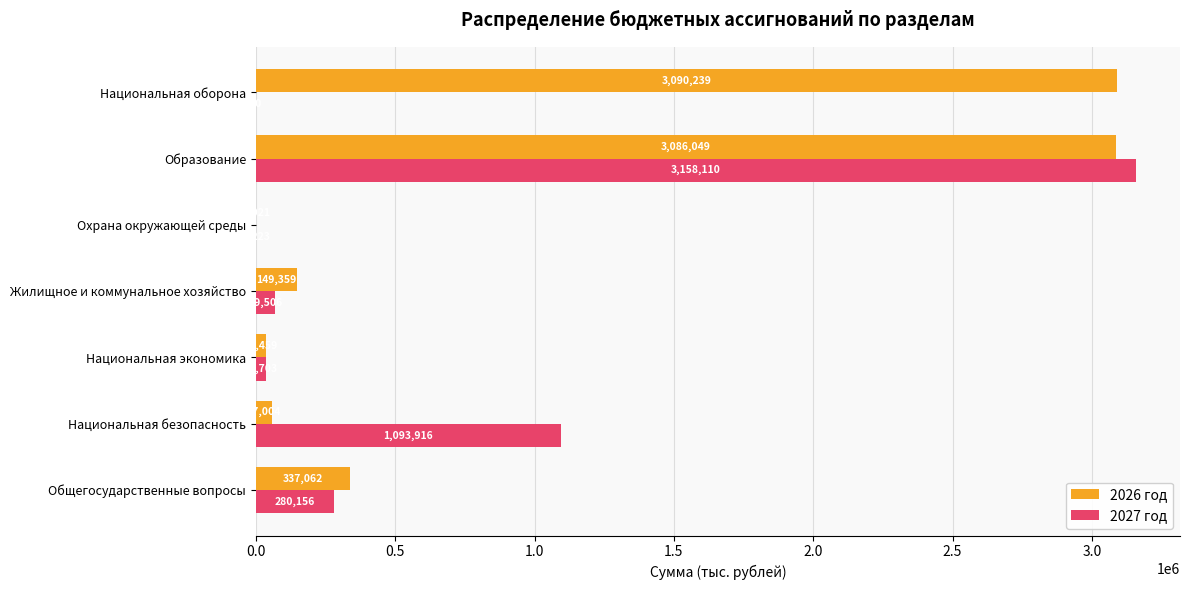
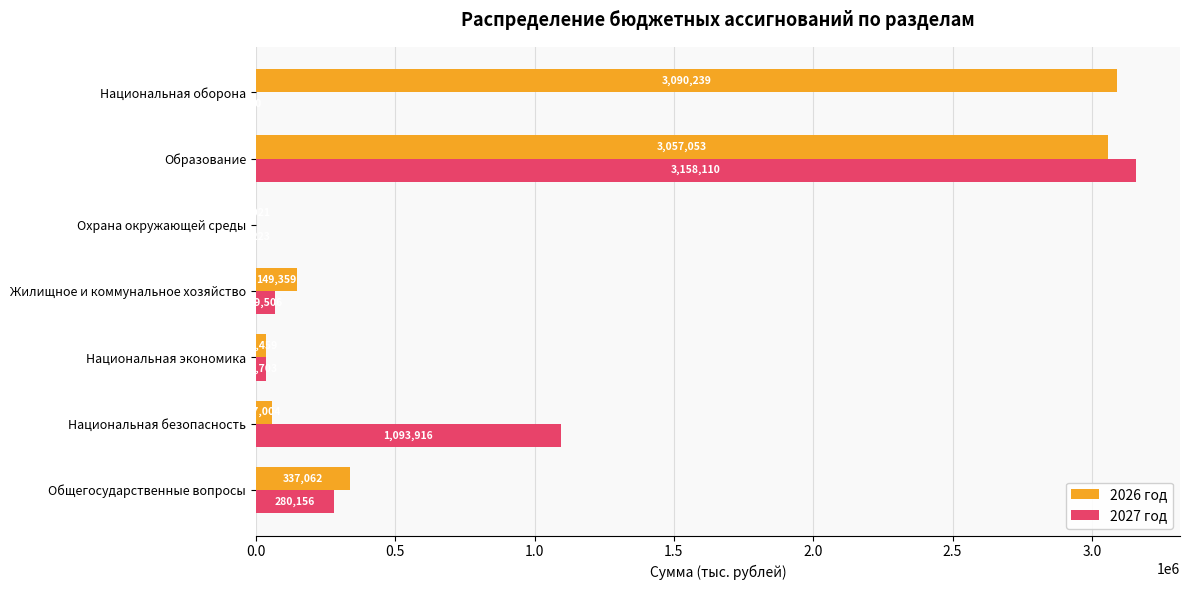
2026 год, Образование: 3,086,049 -> 3,057,053
